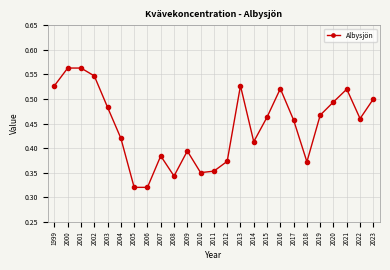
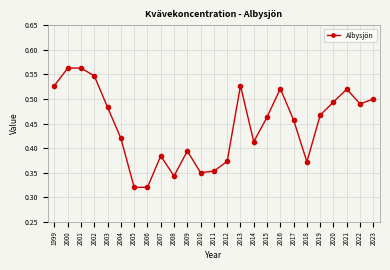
2022: 0.46 -> 0.49
